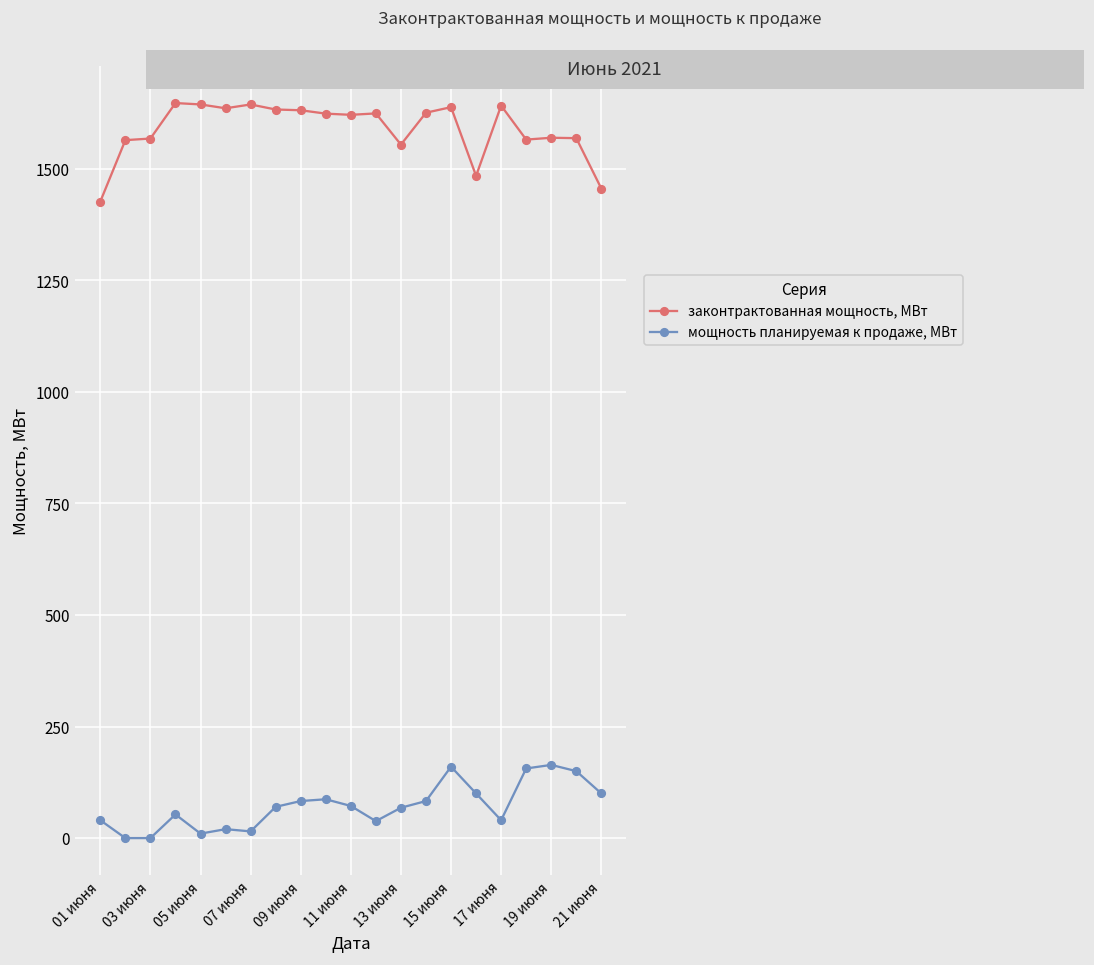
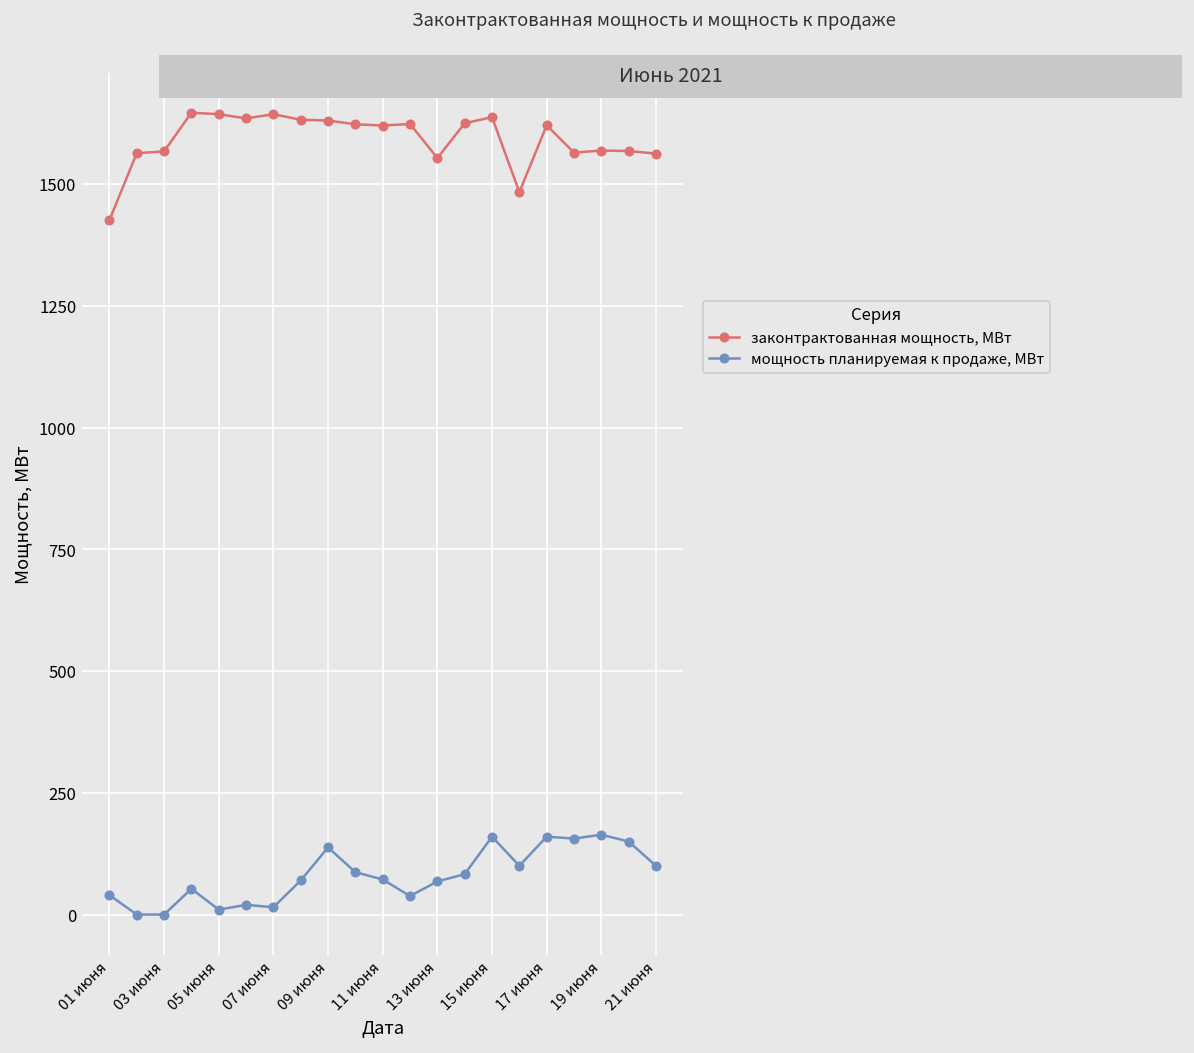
мощность планируемая к продаже, МВт, 09 июня: 80 -> 140
законтрактованная мощность, МВт, 17 июня: 1640 -> 1620
мощность планируемая к продаже, МВт, 17 июня: 40 -> 160
законтрактованная мощность, МВт, 21 июня: 1460 -> 1560
